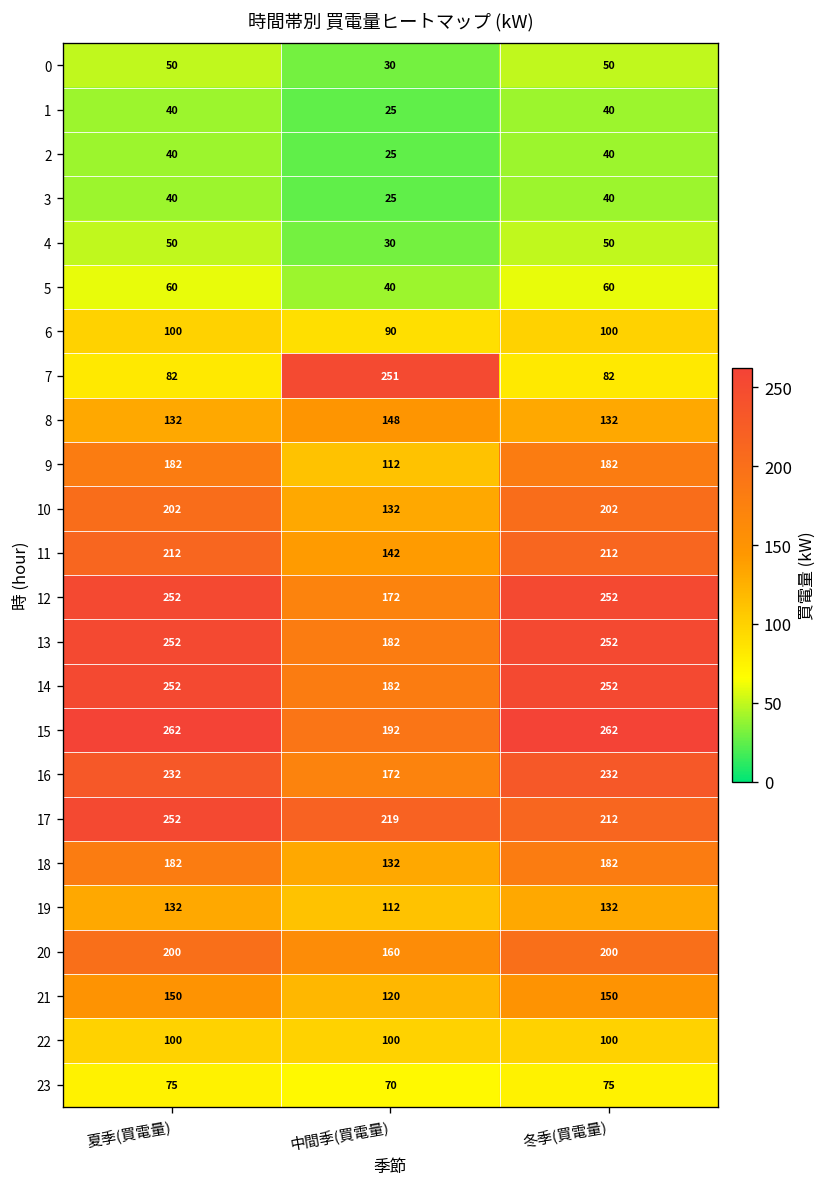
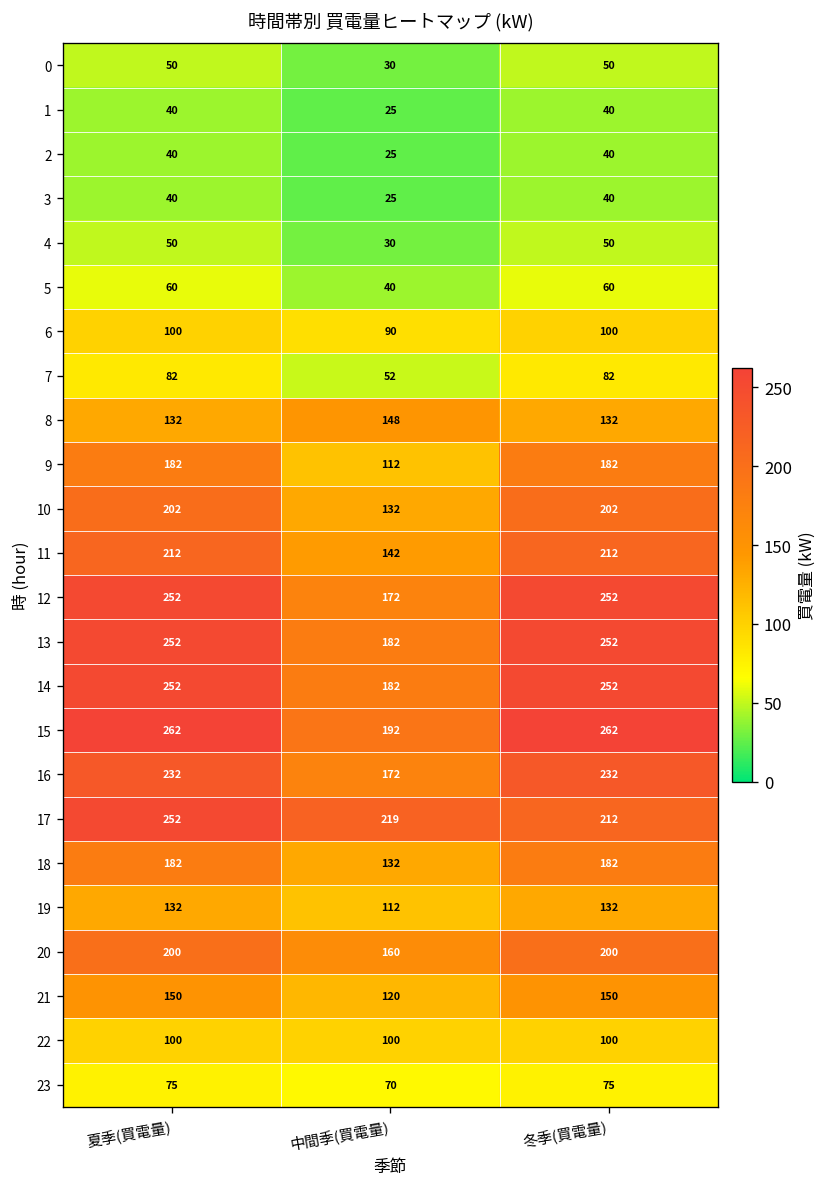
7, 中間季(買電量): 251 -> 52
